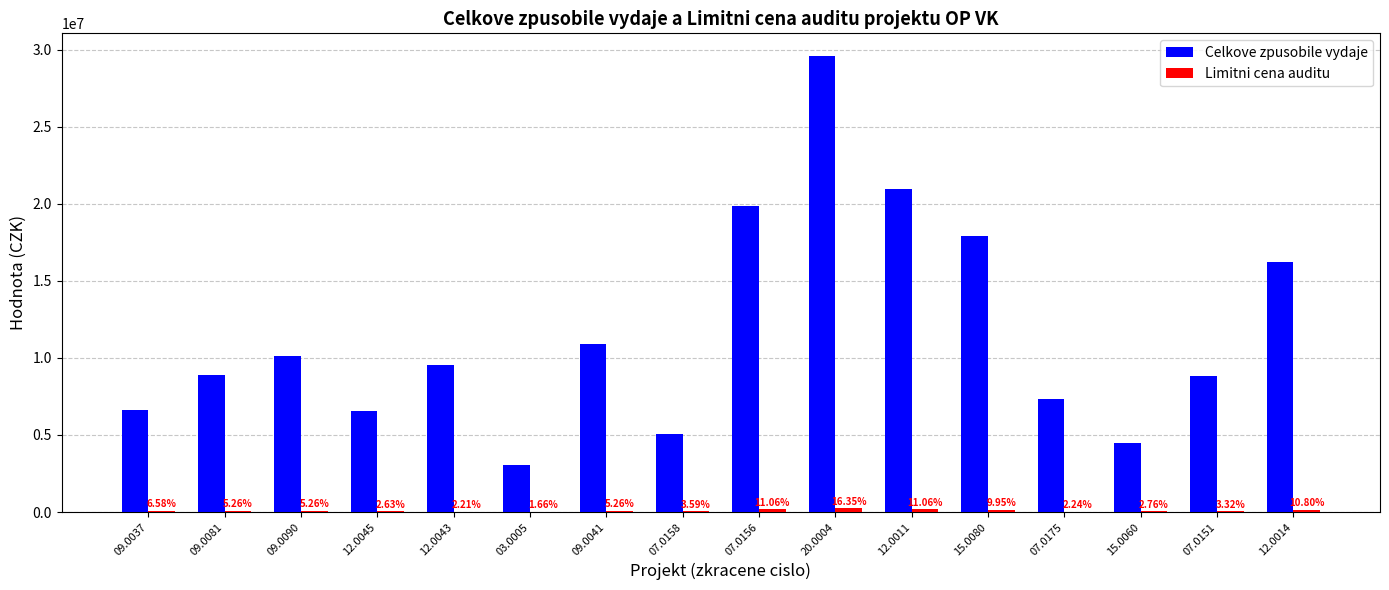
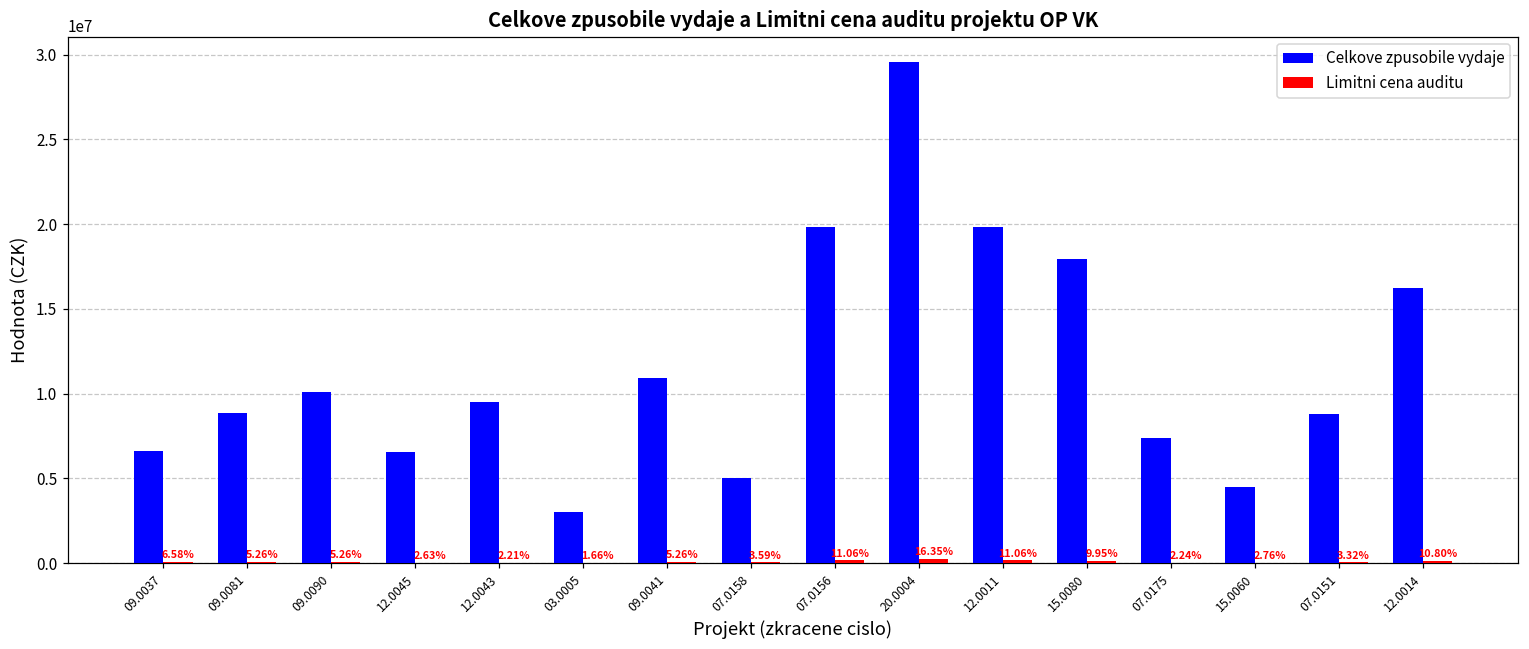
Celkove zpusobile vydaje, 12.0011: 21000000 -> 19800000
